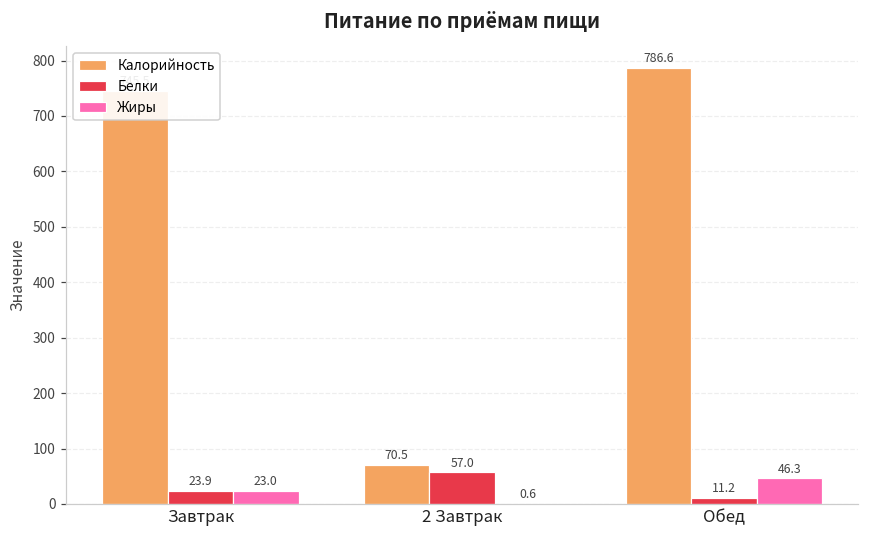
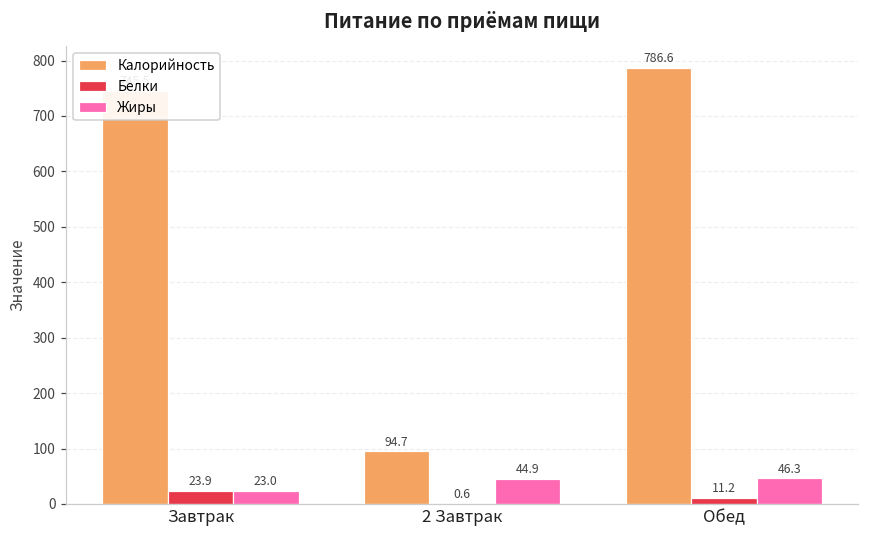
Калорийность, 2 Завтрак: 70.5 -> 94.7
Белки, 2 Завтрак: 57.0 -> 0.6
Жиры, 2 Завтрак: 0.6 -> 44.9
